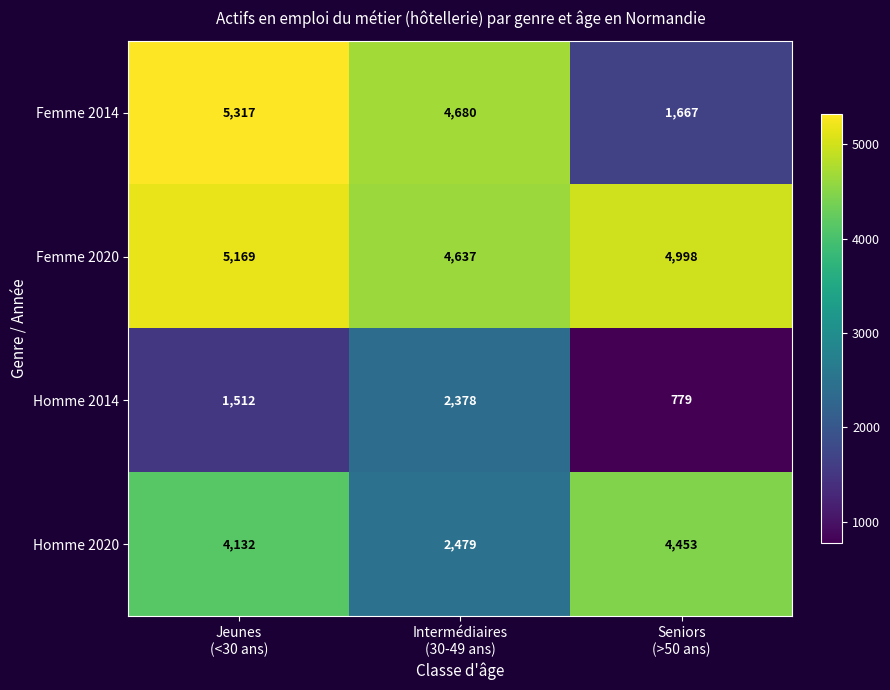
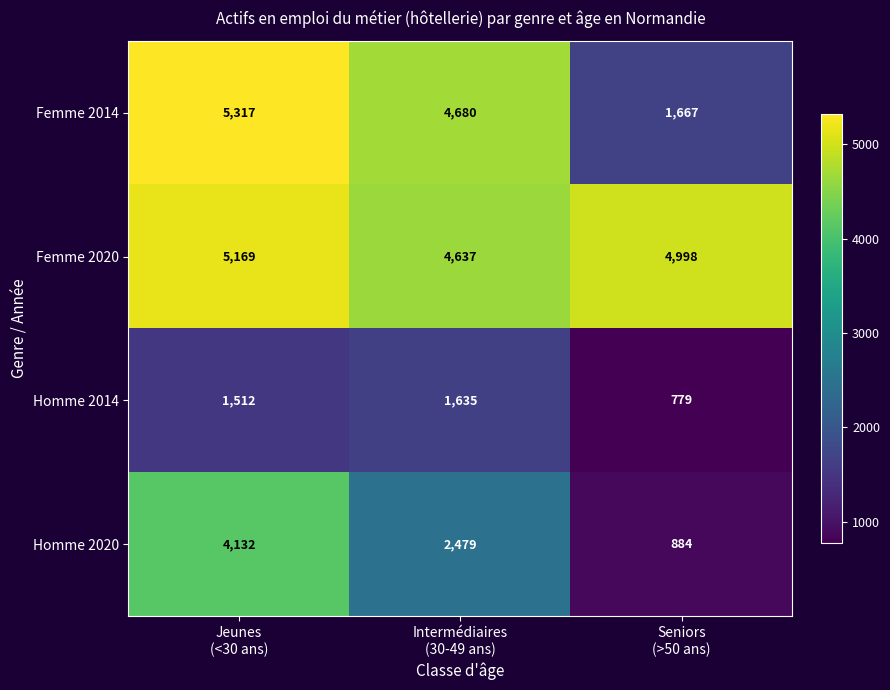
Homme 2014, Intermédiaires (30-49 ans): 2,378 -> 1,635
Homme 2020, Seniors (>50 ans): 4,453 -> 884
